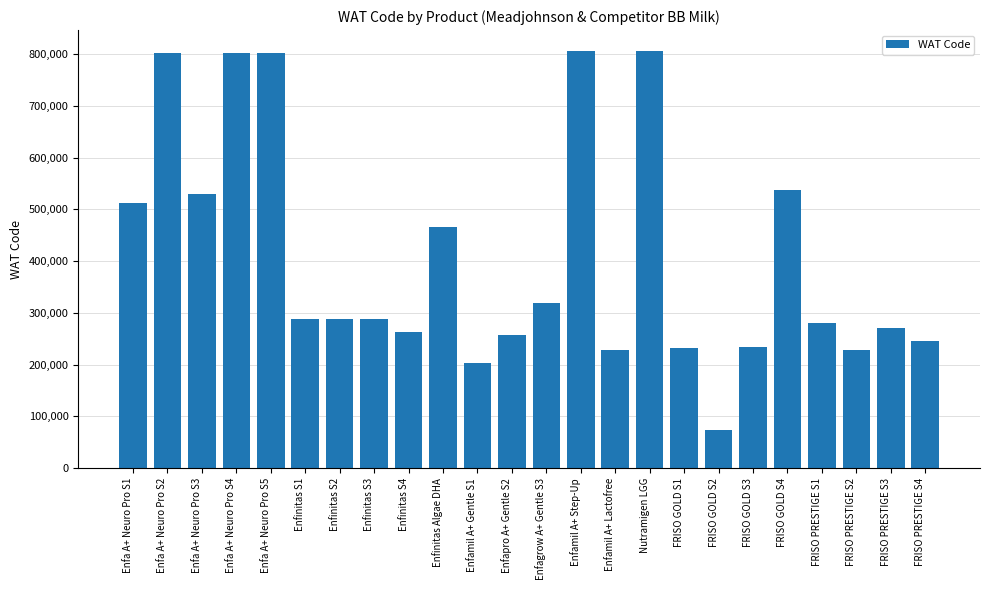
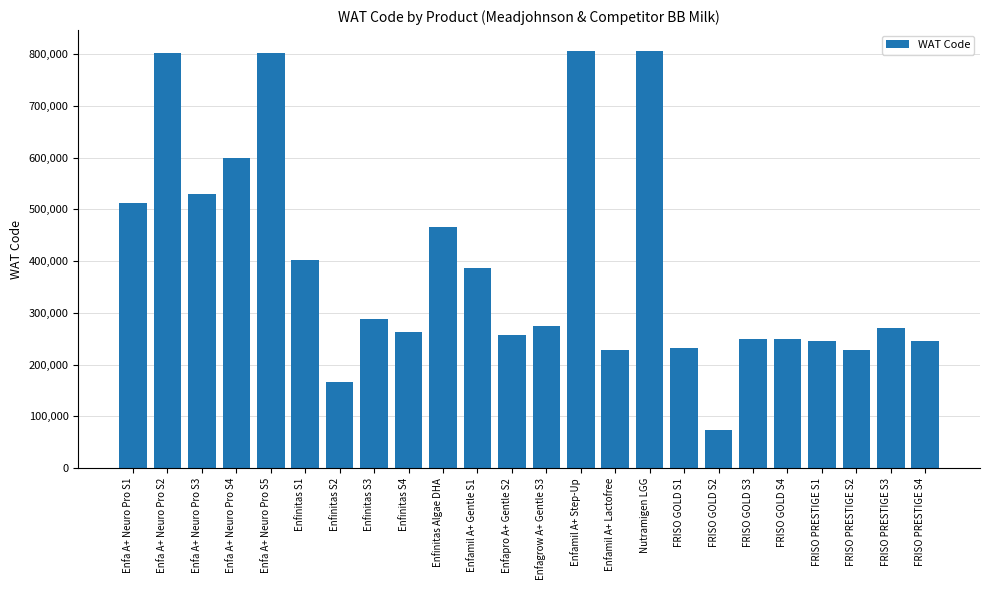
Enfa A+ Neuro Pro S4: 800,000 -> 600,000
Enfinitas S1: 290,000 -> 400,000
Enfinitas S2: 290,000 -> 170,000
Enfamil A+ Gentle S1: 200,000 -> 390,000
Enfagrow A+ Gentle S3: 320,000 -> 280,000
FRISO GOLD S3: 230,000 -> 250,000
FRISO GOLD S4: 540,000 -> 250,000
FRISO PRESTIGE S1: 280,000 -> 250,000
